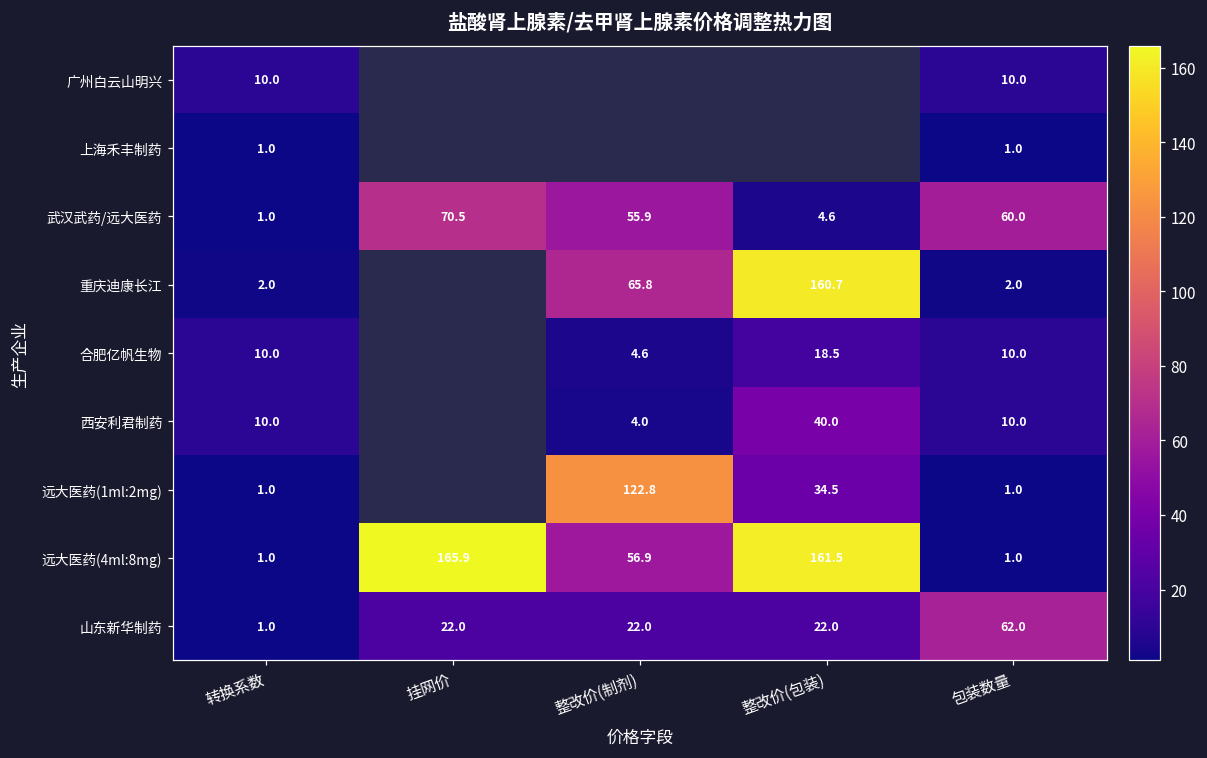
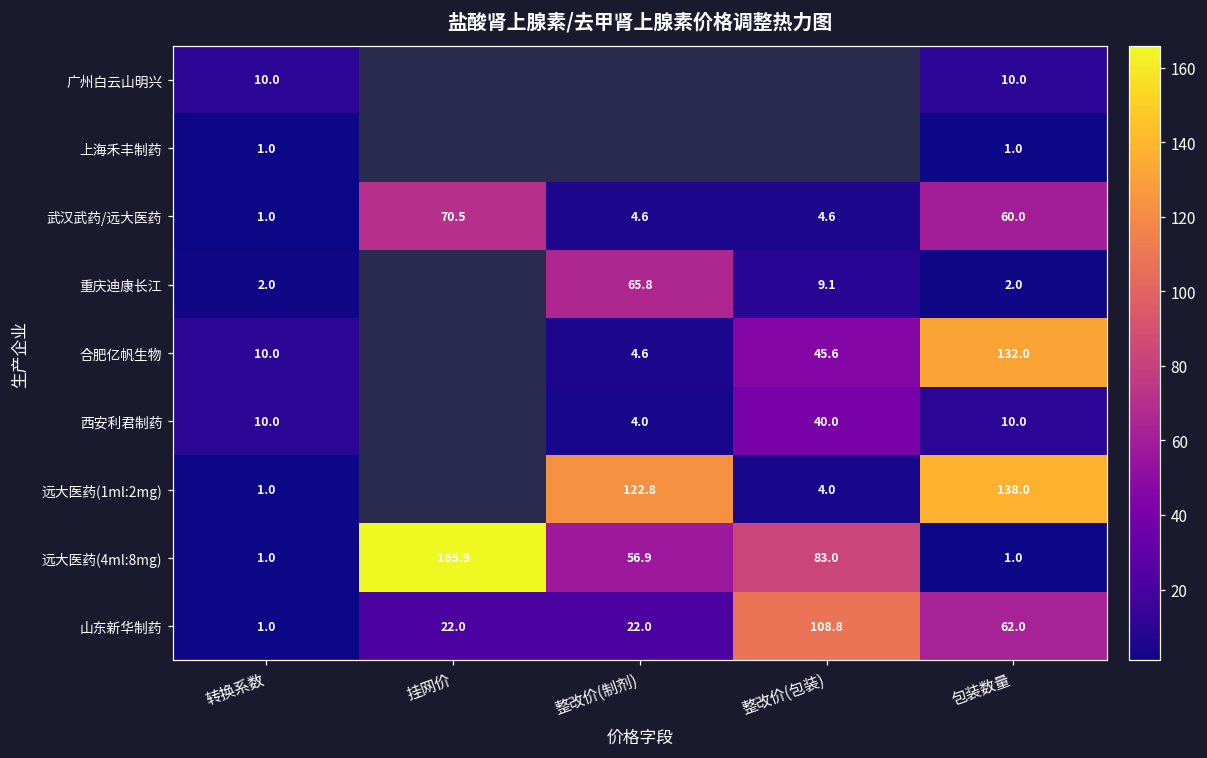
武汉武药/远大医药, 整改价(制剂): 55.9 -> 4.6
重庆迪康长江, 整改价(包装): 160.7 -> 9.1
合肥亿帆生物, 整改价(包装): 18.5 -> 45.6
合肥亿帆生物, 包装数量: 10.0 -> 132.0
远大医药(1ml:2mg), 整改价(包装): 34.5 -> 4.0
远大医药(1ml:2mg), 包装数量: 1.0 -> 138.0
远大医药(4ml:8mg), 整改价(包装): 161.5 -> 83.0
山东新华制药, 整改价(包装): 22.0 -> 108.8
